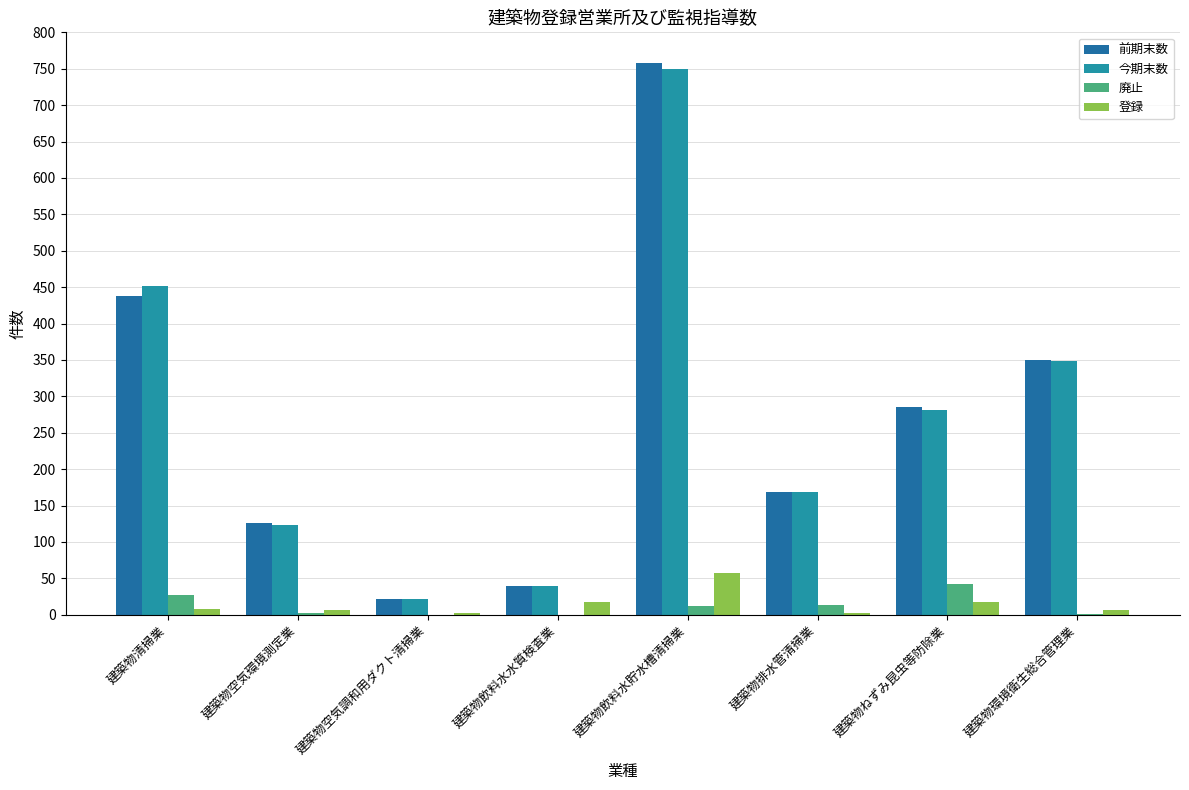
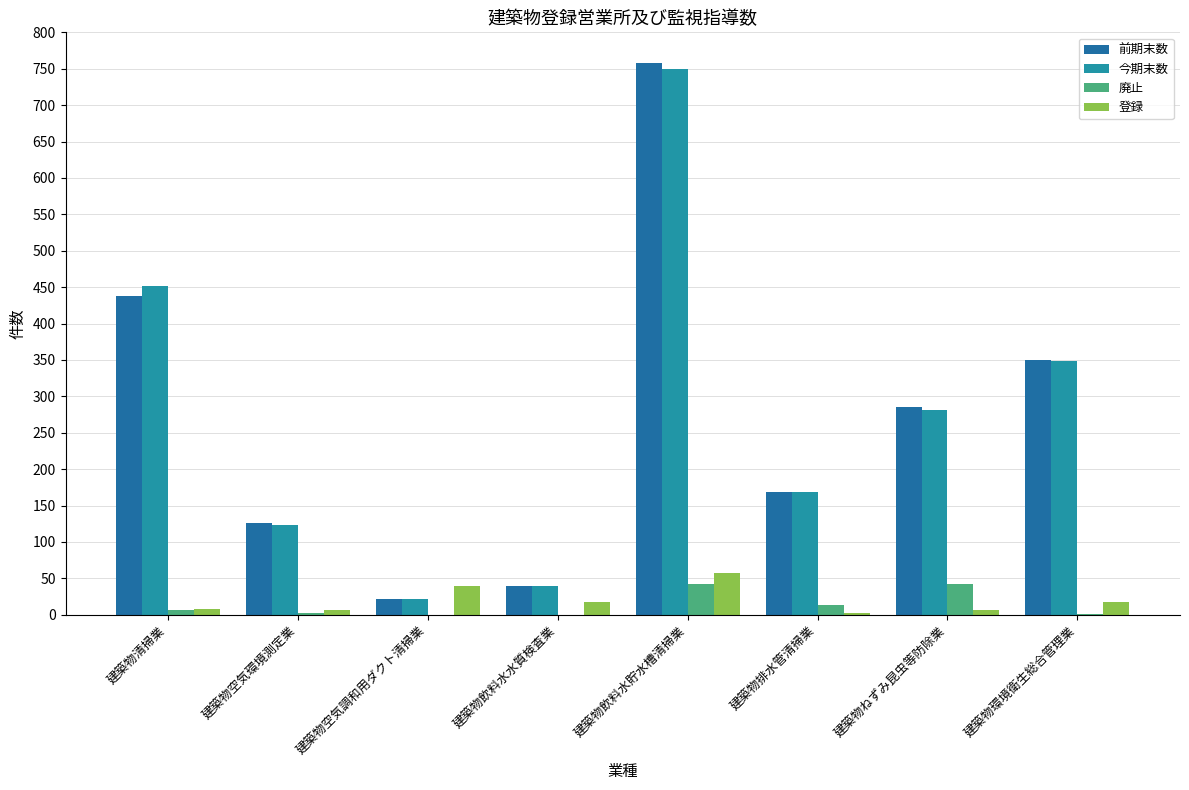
廃止, 建築物清掃業: 30 -> 10
登録, 建築物空気調和用ダクト清掃業: 0 -> 40
廃止, 建築物飲料水貯水槽清掃業: 10 -> 40
登録, 建築物ねずみ昆虫等防除業: 20 -> 10
登録, 建築物環境衛生総合管理業: 10 -> 20
